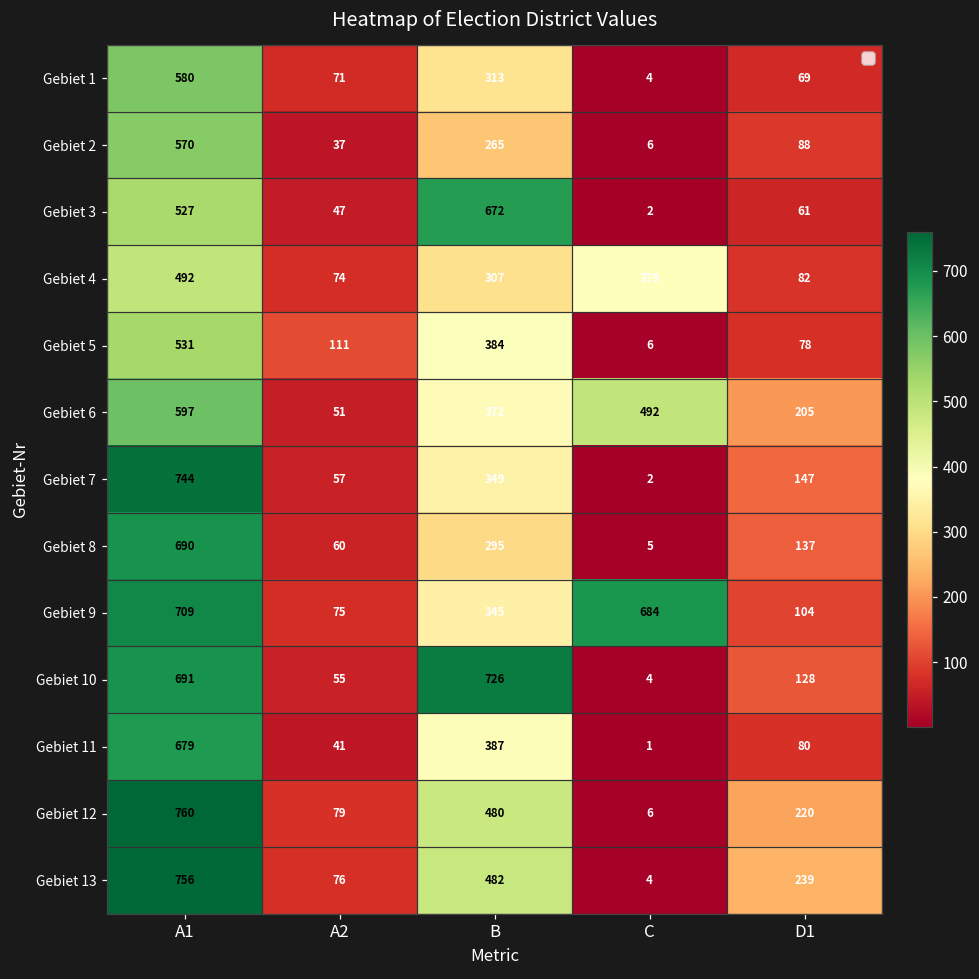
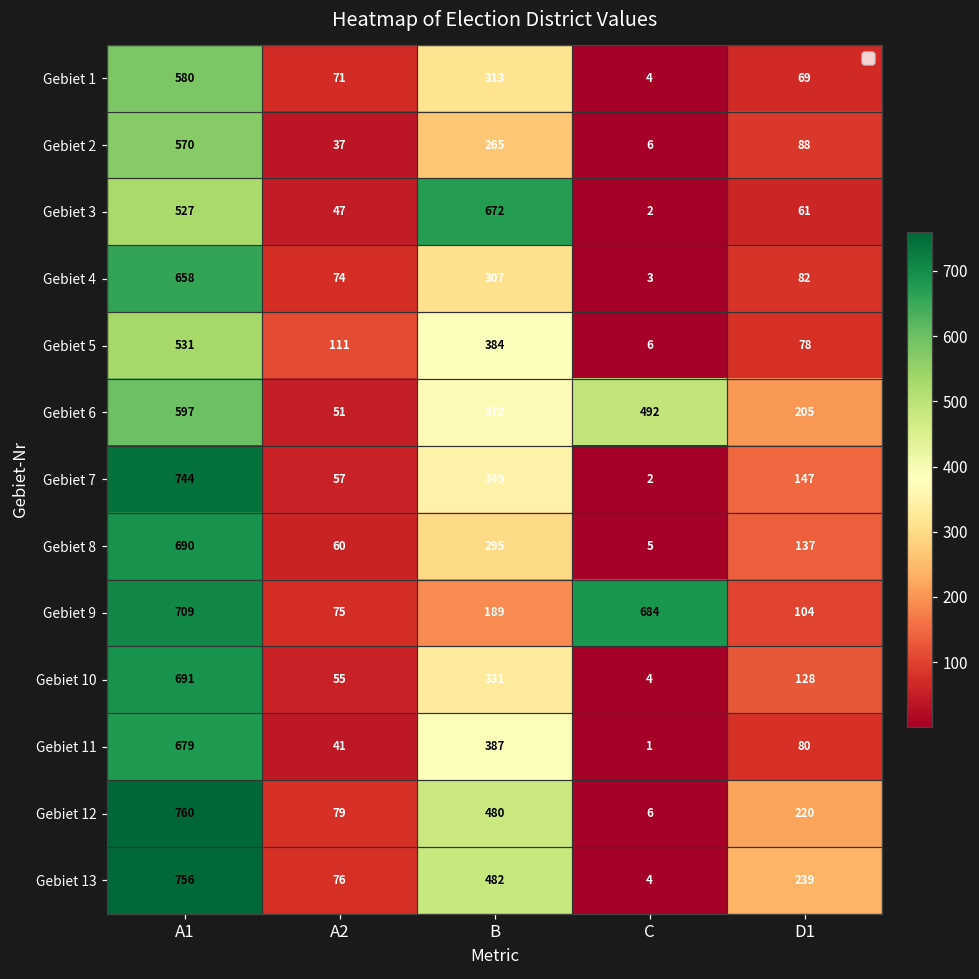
Gebiet 4, A1: 492 -> 658
Gebiet 4, C: 379 -> 3
Gebiet 9, B: 345 -> 189
Gebiet 10, B: 726 -> 331
